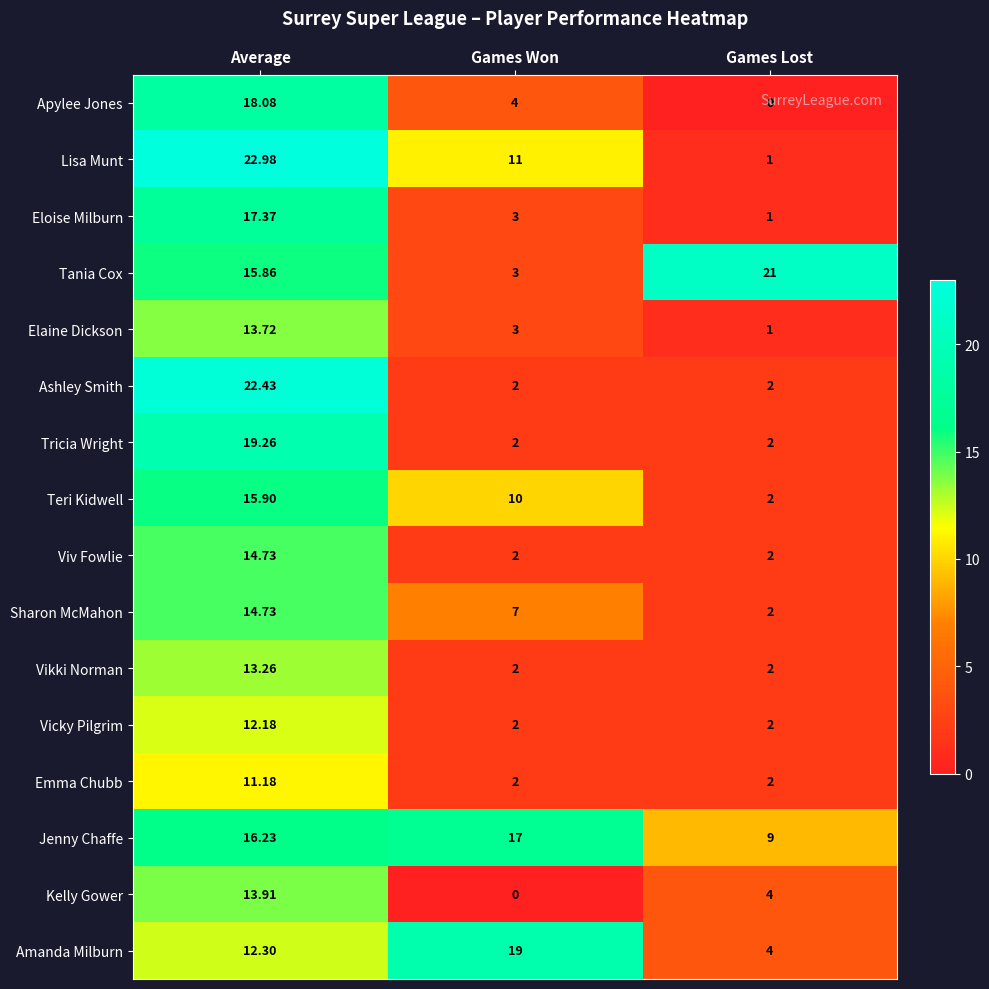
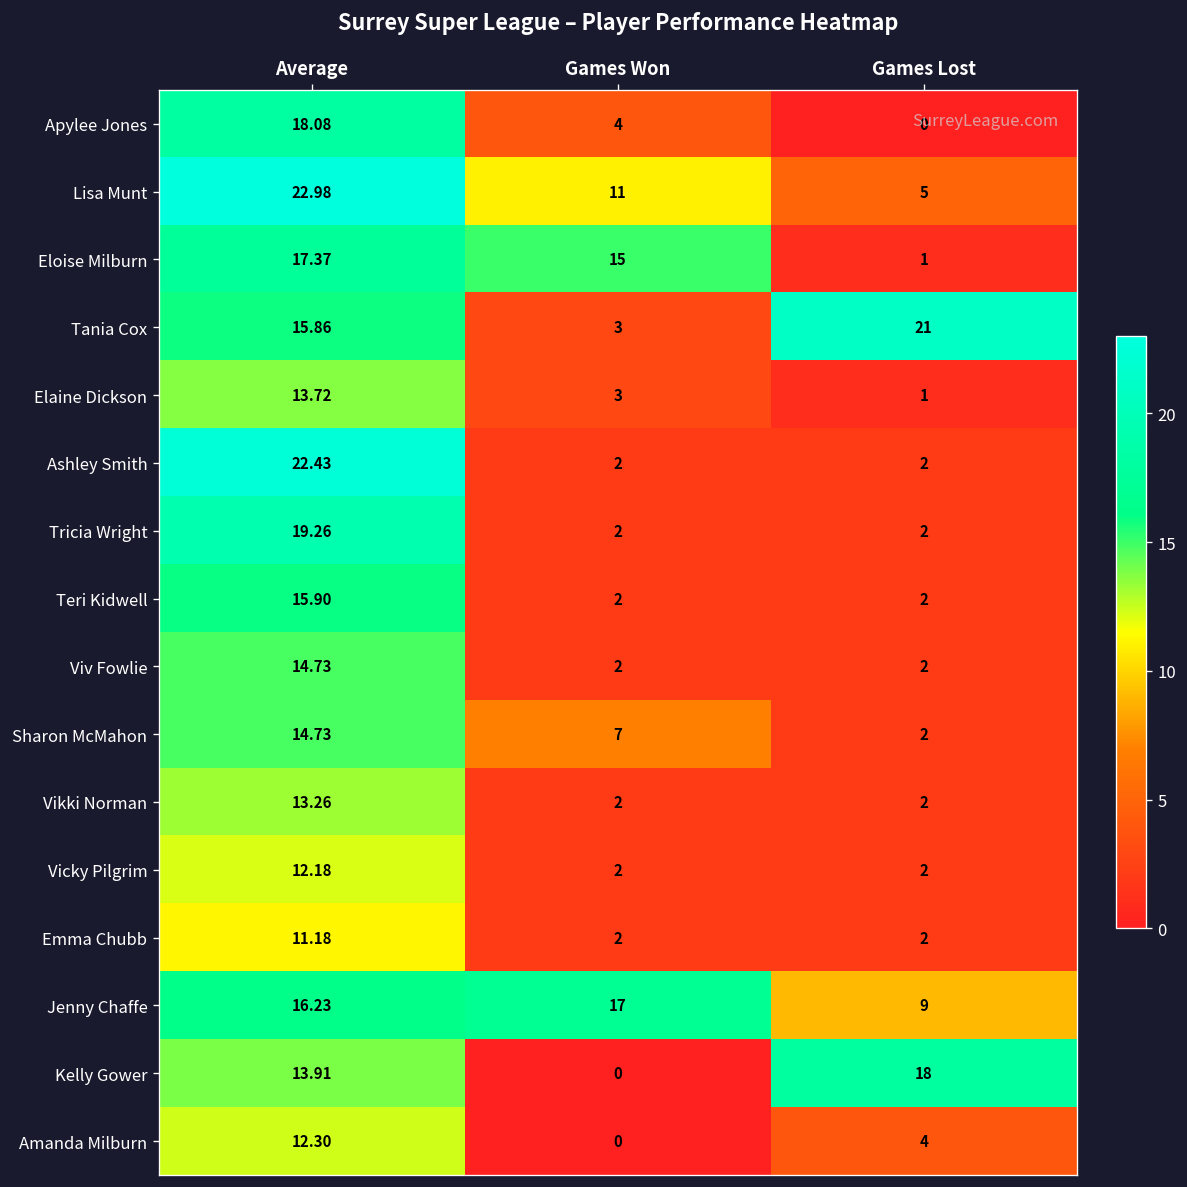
Lisa Munt, Games Lost: 1 -> 5
Eloise Milburn, Games Won: 3 -> 15
Teri Kidwell, Games Won: 10 -> 2
Kelly Gower, Games Lost: 4 -> 18
Amanda Milburn, Games Won: 19 -> 0
